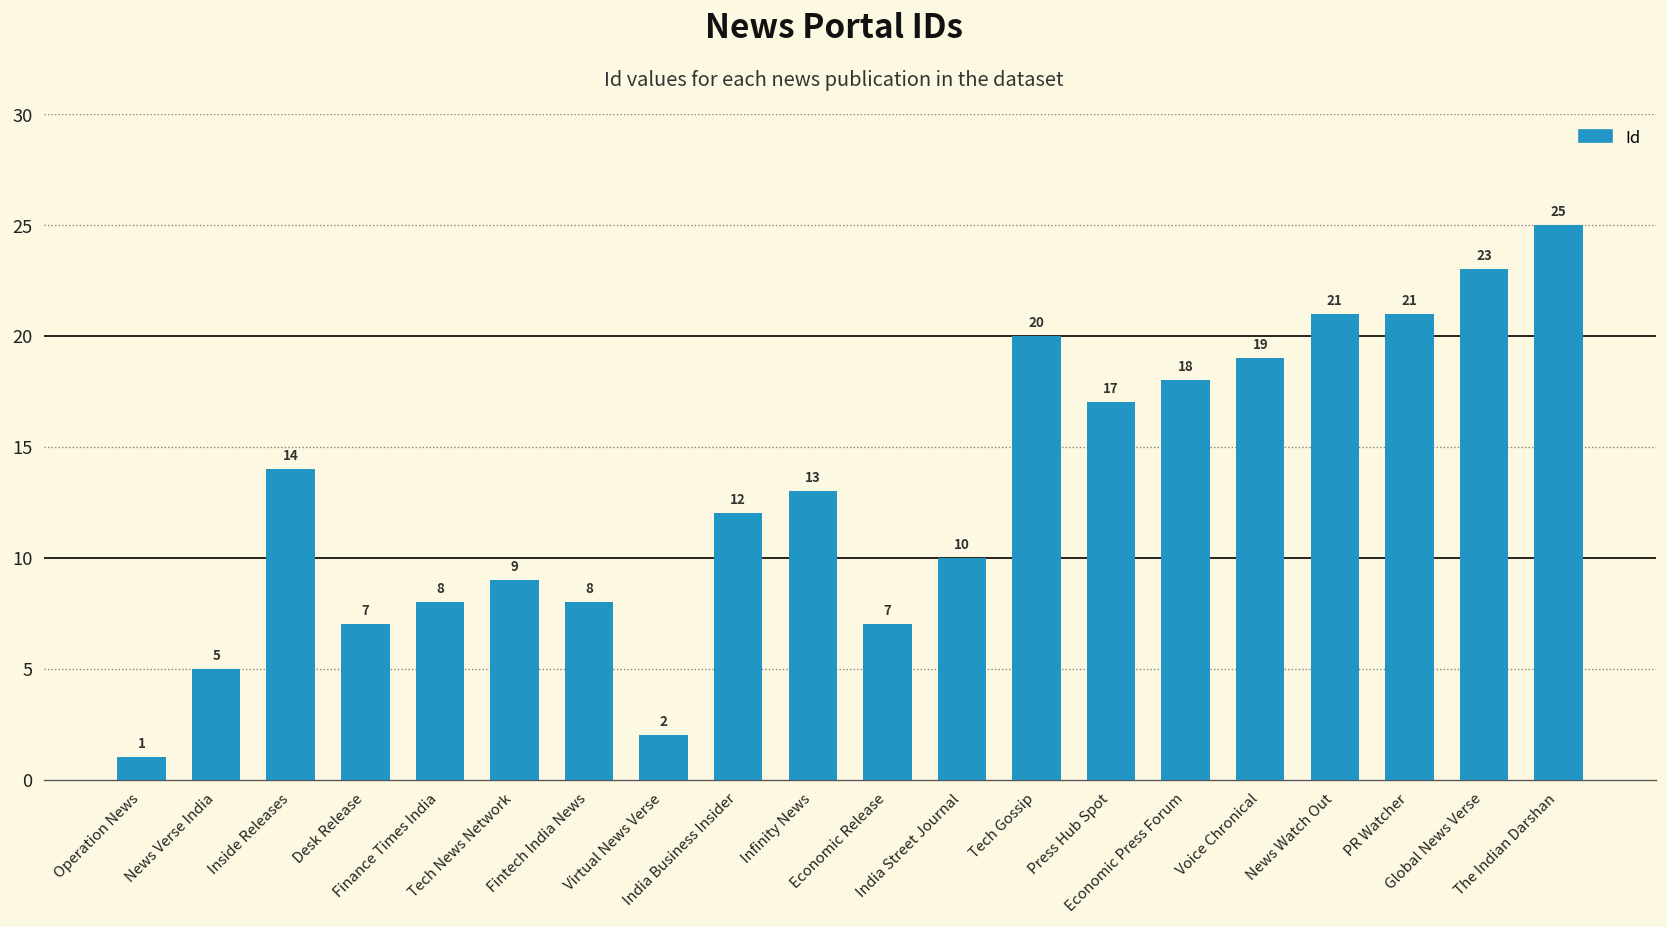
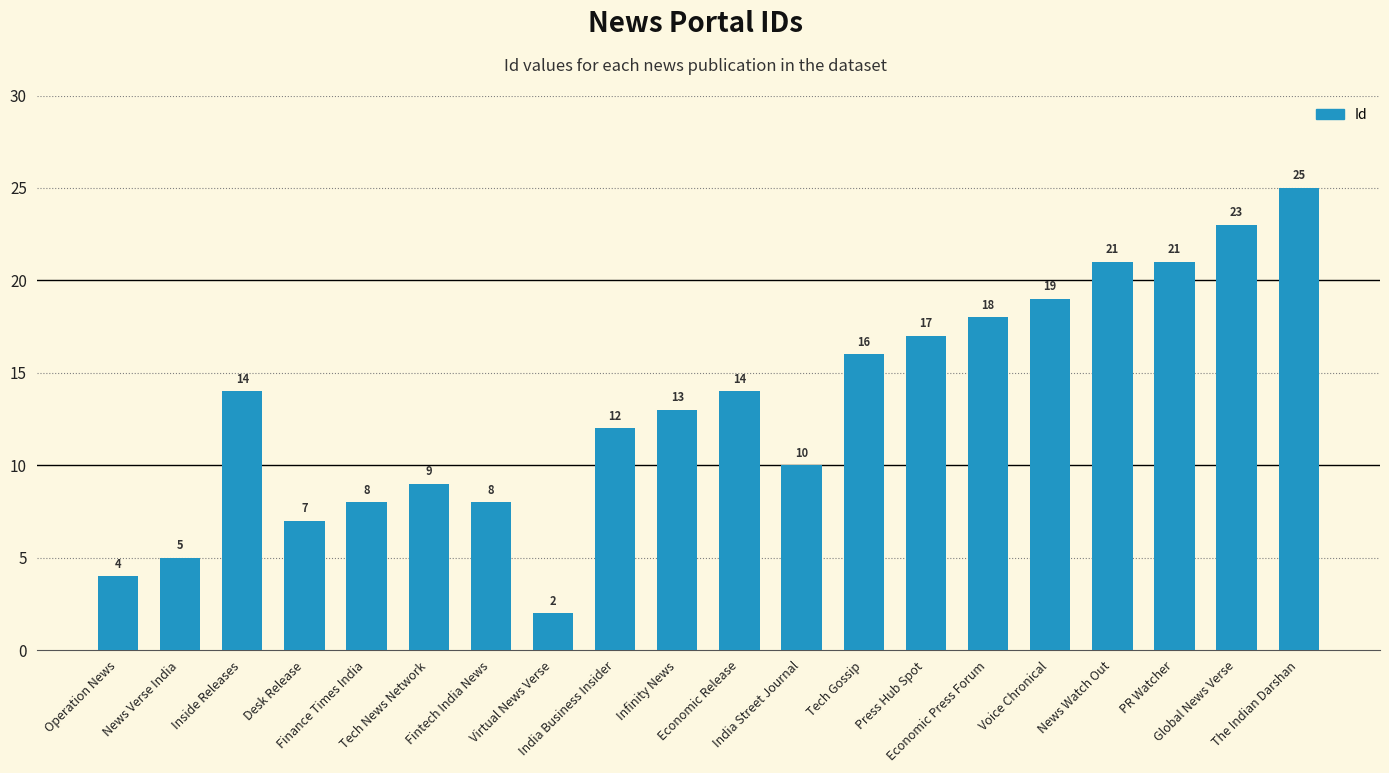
Operation News: 1 -> 4
Economic Release: 7 -> 14
Tech Gossip: 20 -> 16
